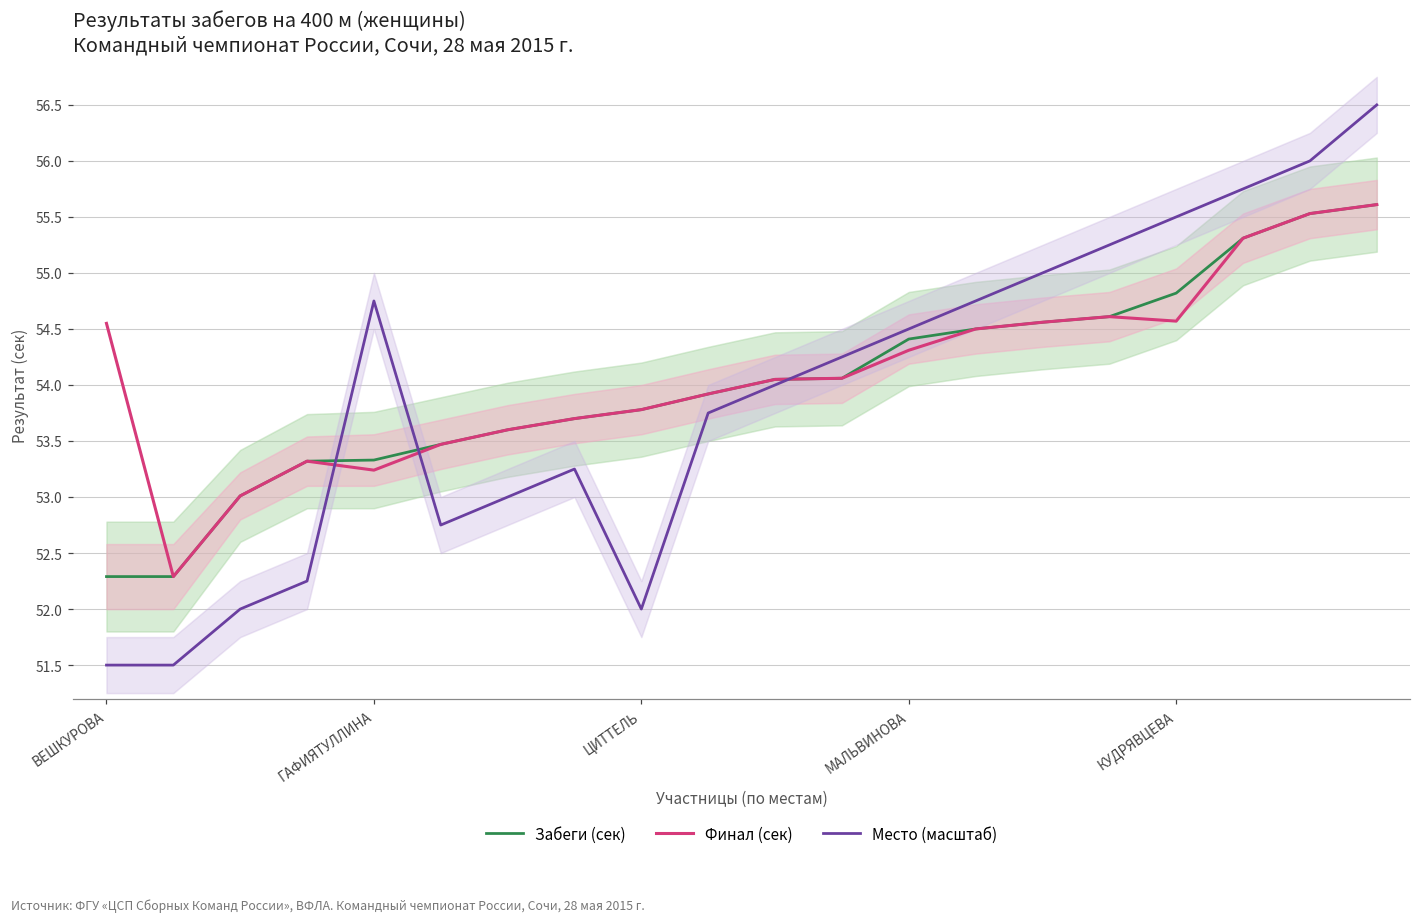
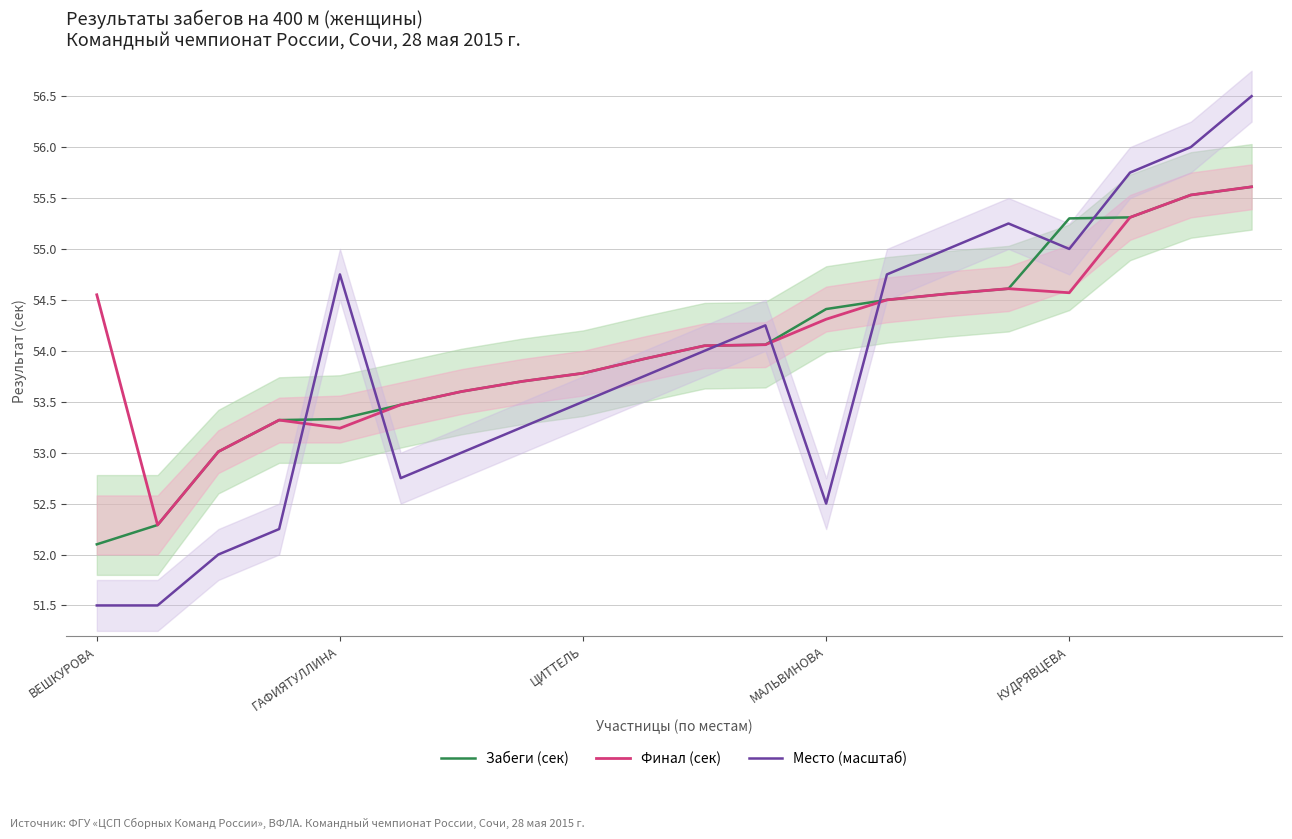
Забеги (сек), ВЕШКУРОВА: 52.29 -> 52.10
Место (масштаб), ЦИТТЕЛЬ: 52.00 -> 53.50
Место (масштаб), МАЛЬВИНОВА: 54.50 -> 52.50
Забеги (сек), КУДРЯВЦЕВА: 54.82 -> 55.30
Место (масштаб), КУДРЯВЦЕВА: 55.50 -> 55.00
